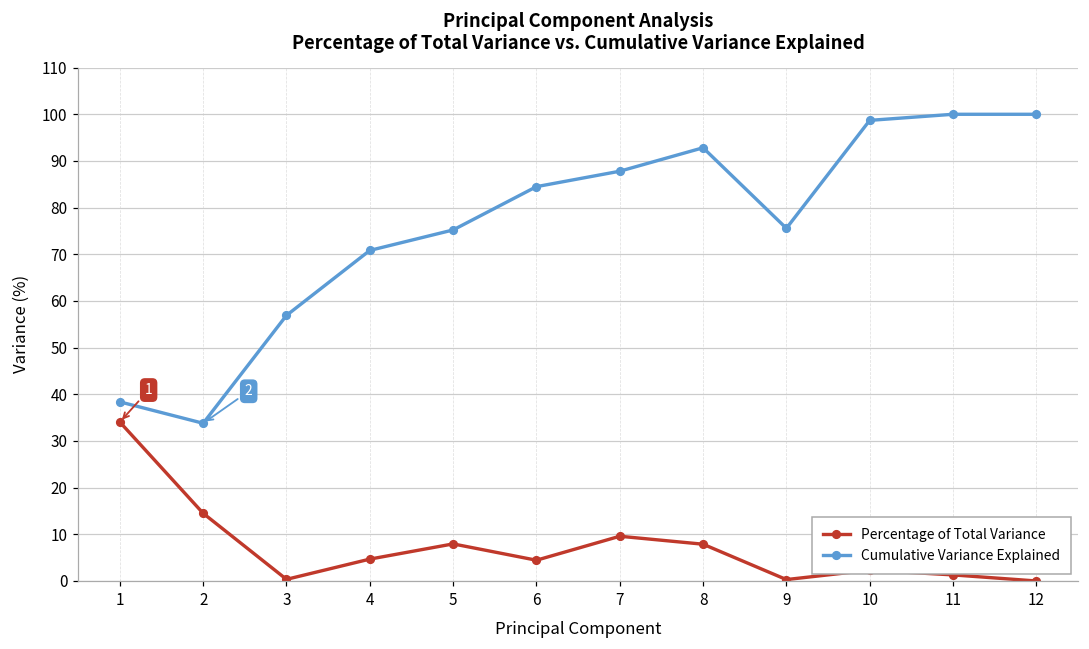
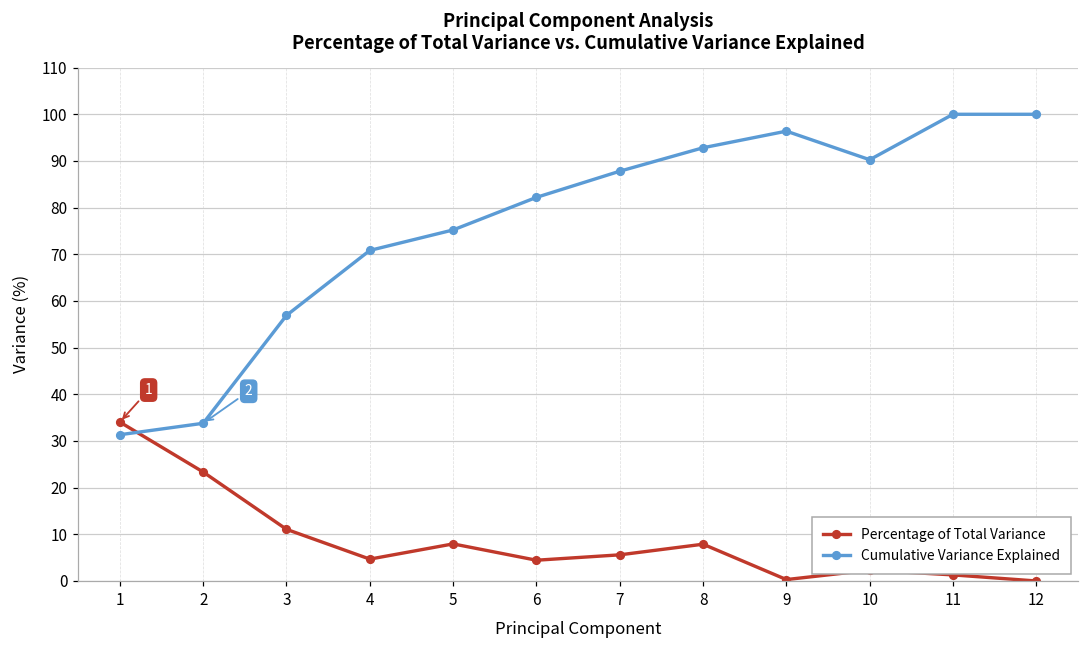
Cumulative Variance Explained, 1: 38 -> 31
Percentage of Total Variance, 2: 15 -> 23
Percentage of Total Variance, 3: 0 -> 11
Cumulative Variance Explained, 6: 84 -> 82
Percentage of Total Variance, 7: 10 -> 6
Cumulative Variance Explained, 9: 76 -> 96
Cumulative Variance Explained, 10: 99 -> 90
